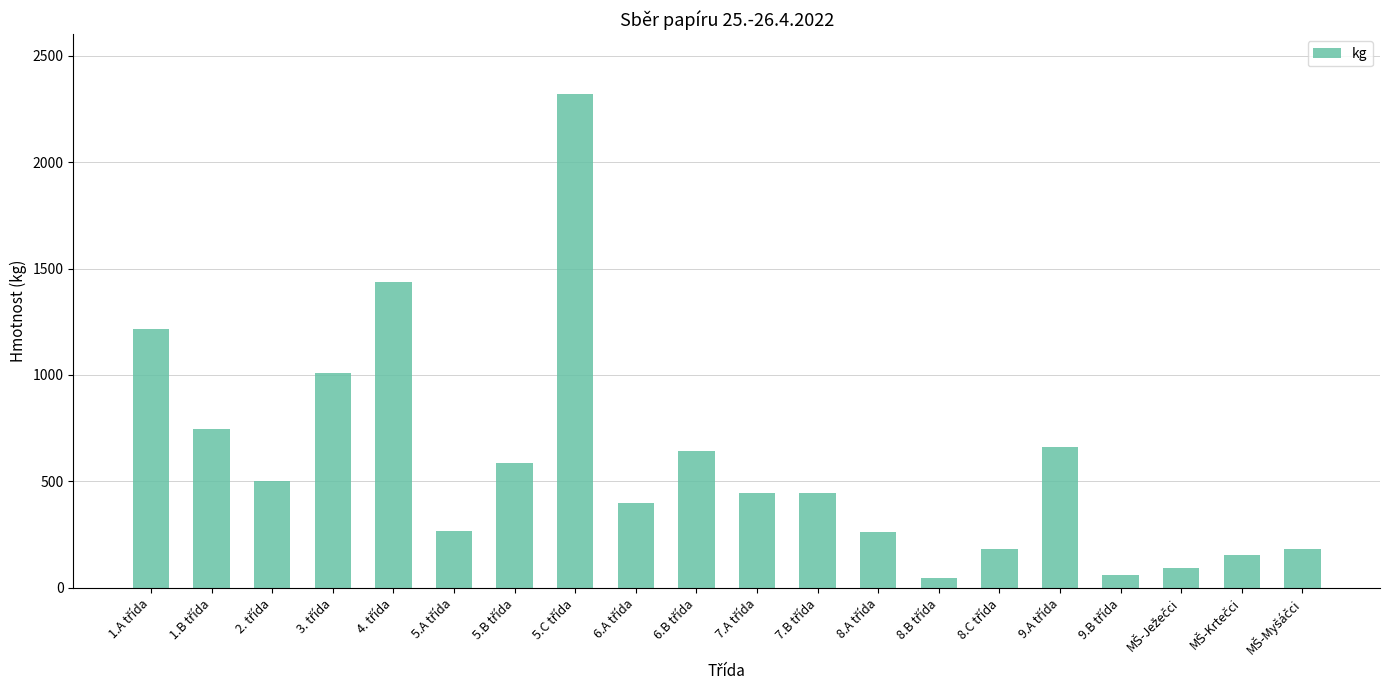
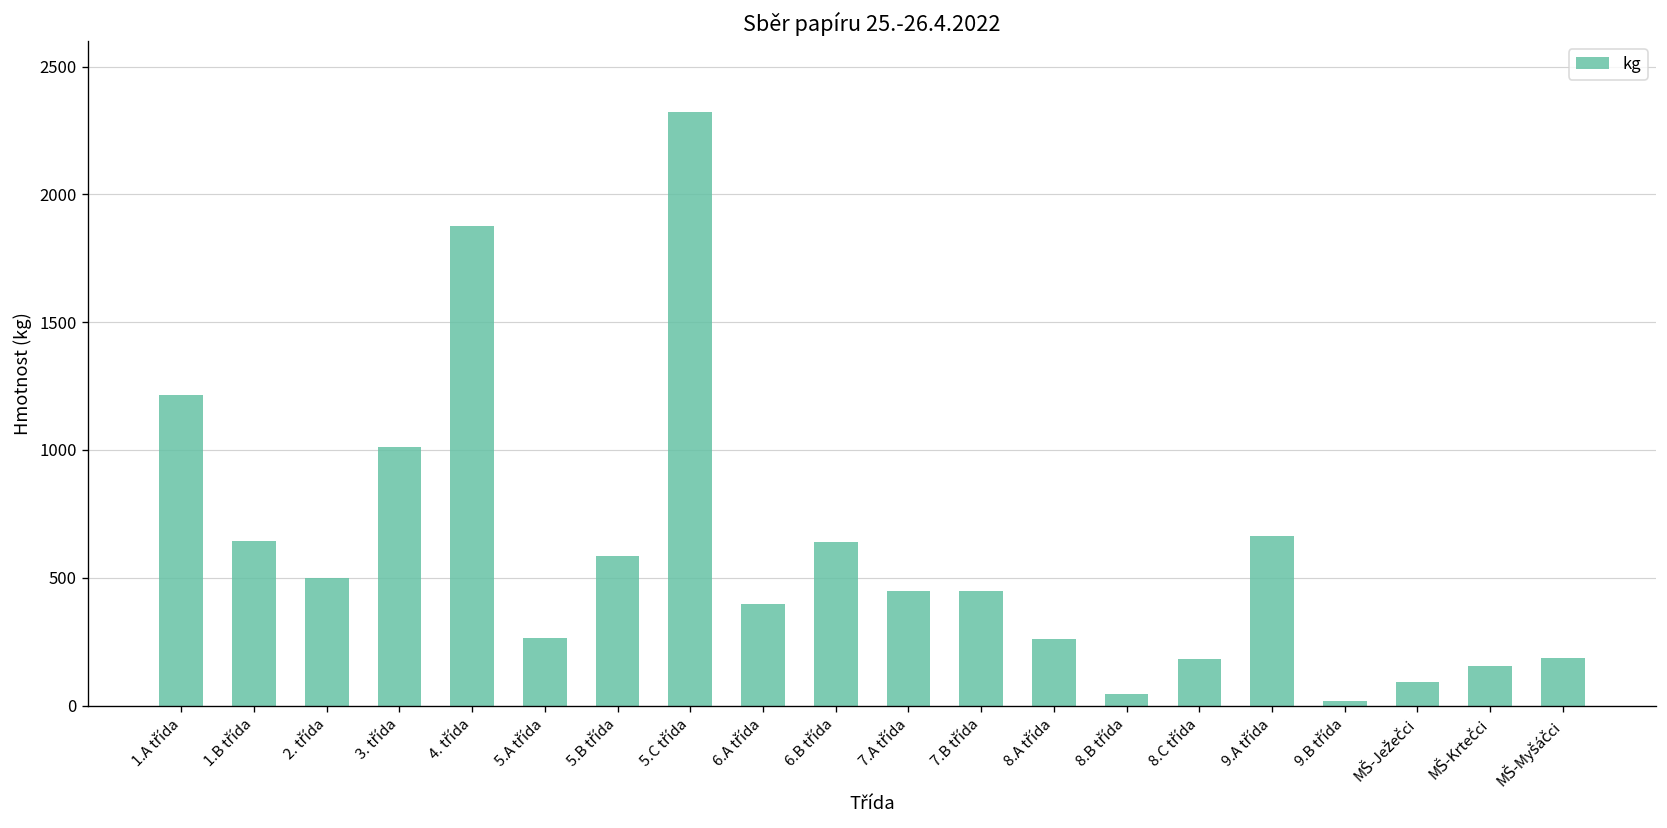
1.B třída: 750 -> 640
4. třída: 1440 -> 1880
9.B třída: 60 -> 20
